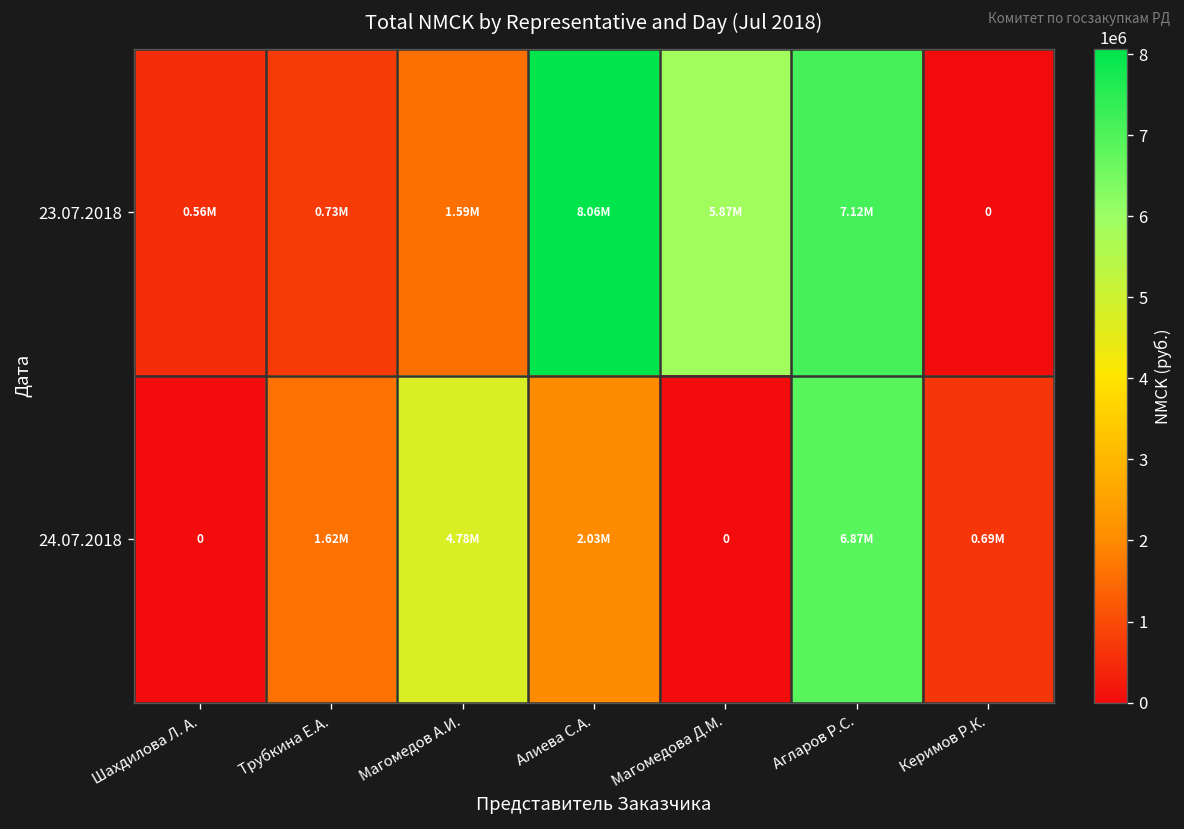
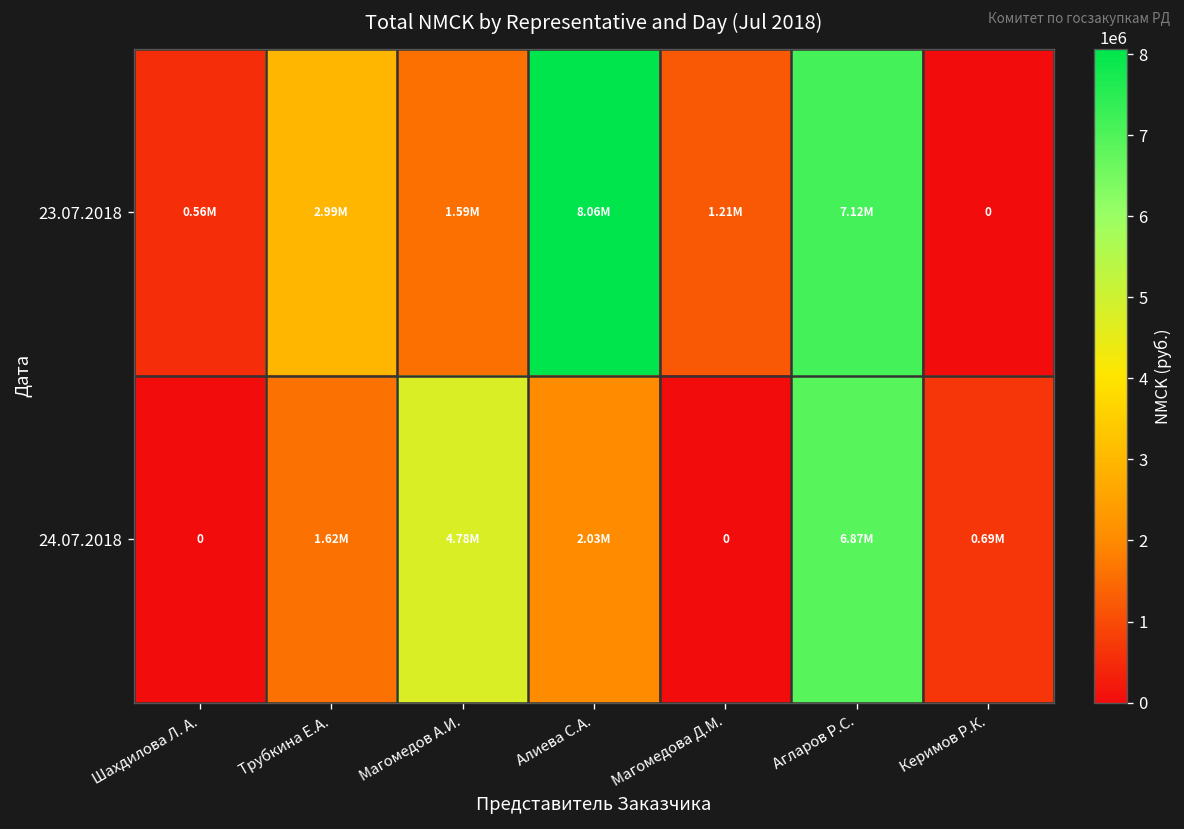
23.07.2018, Трубкина Е.А.: 0.73M -> 2.99M
23.07.2018, Магомедова Д.М.: 5.87M -> 1.21M
